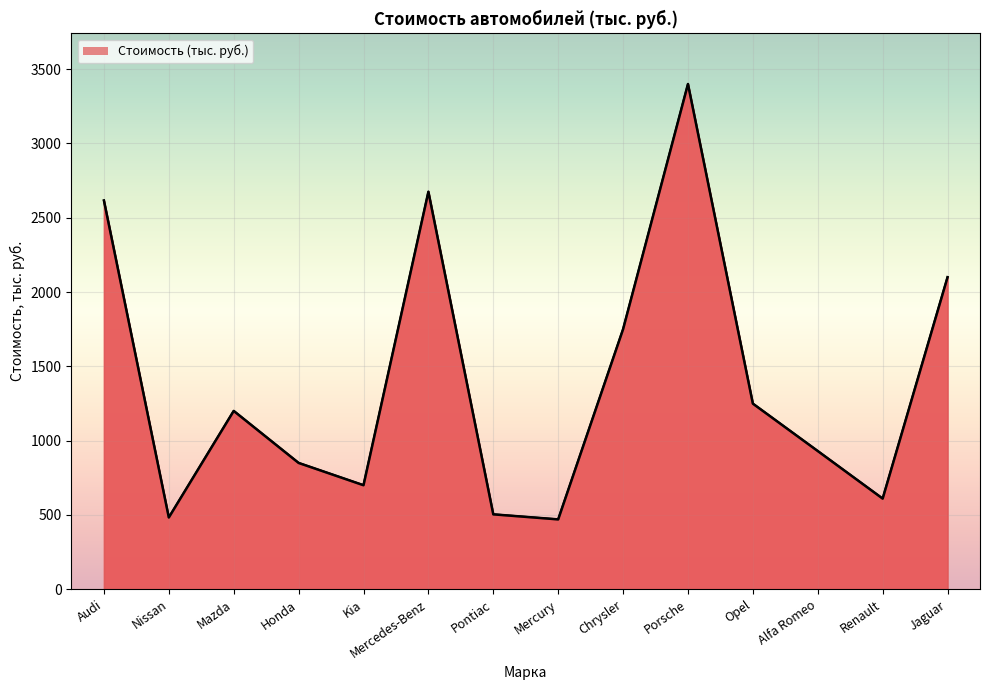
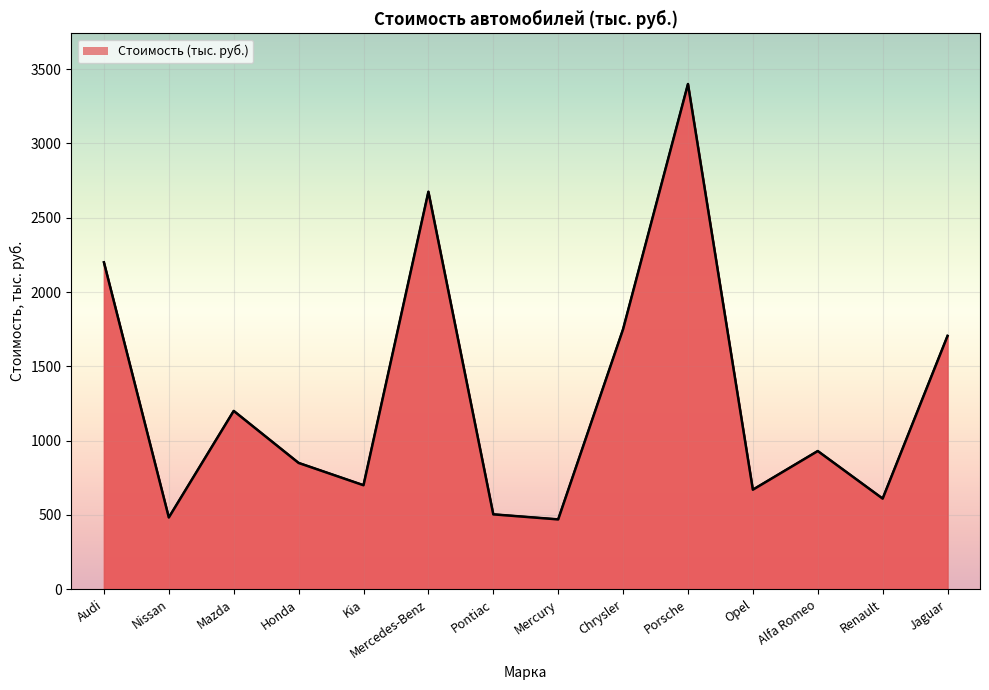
Audi: 2620 -> 2200
Opel: 1250 -> 670
Jaguar: 2100 -> 1710
